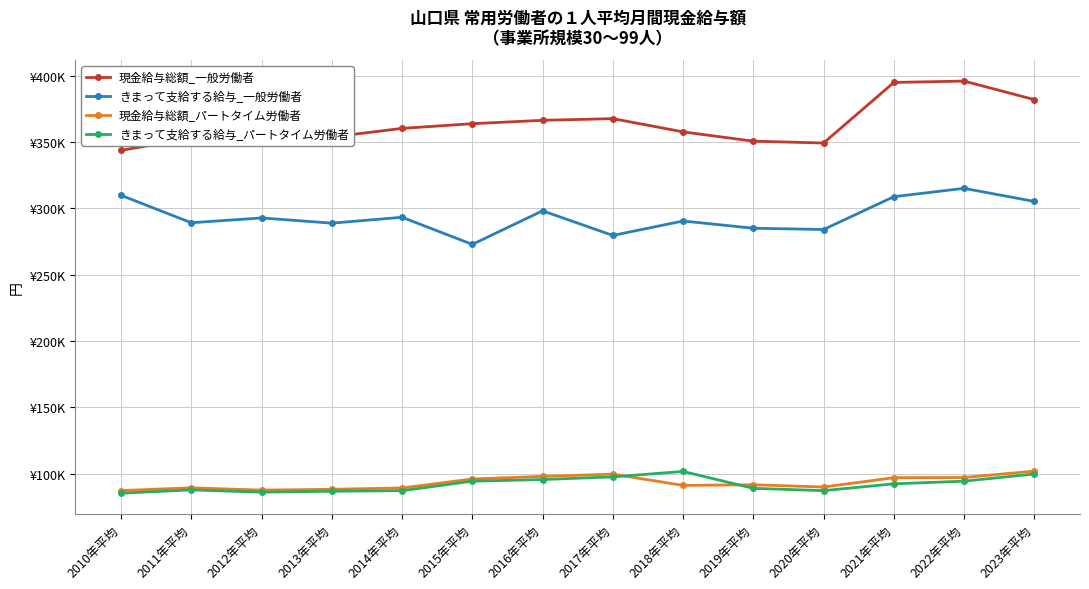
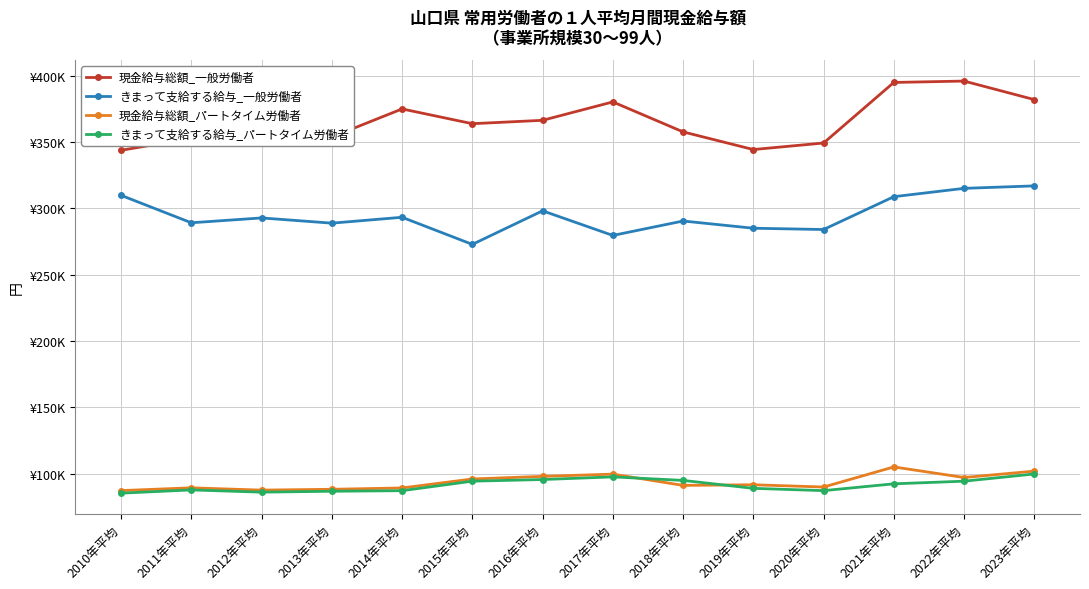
現金給与総額_一般労働者, 2014年平均: ¥360000 -> ¥375000
現金給与総額_一般労働者, 2017年平均: ¥368000 -> ¥380000
きまって支給する給与_パートタイム労働者, 2018年平均: ¥102000 -> ¥95000
現金給与総額_一般労働者, 2019年平均: ¥351000 -> ¥344000
現金給与総額_パートタイム労働者, 2021年平均: ¥97000 -> ¥105000
きまって支給する給与_一般労働者, 2023年平均: ¥305000 -> ¥317000
